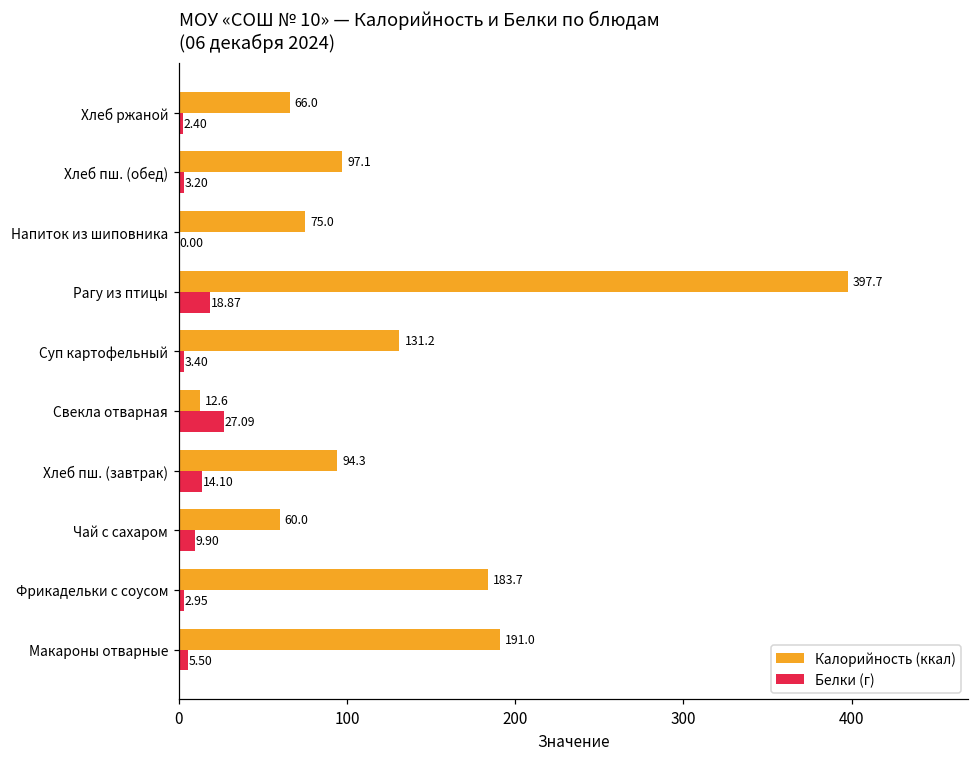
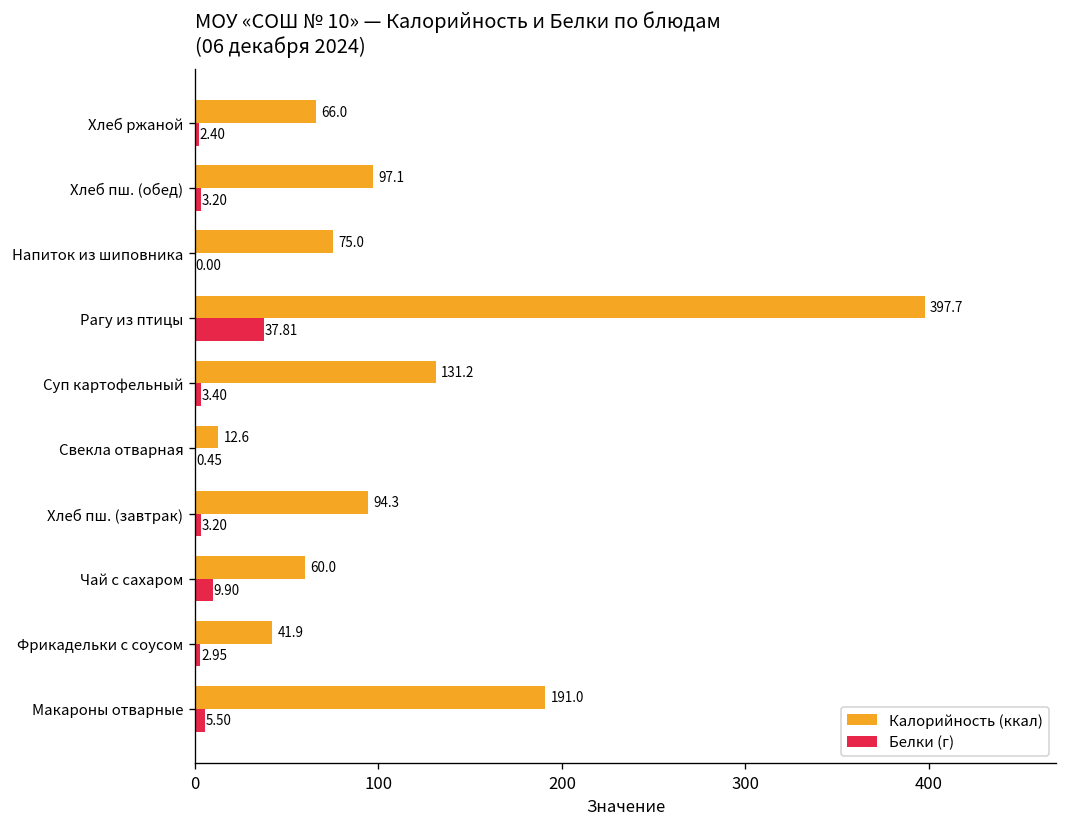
Белки (г), Рагу из птицы: 18.87 -> 37.81
Белки (г), Свекла отварная: 27.09 -> 0.45
Белки (г), Хлеб пш. (завтрак): 14.10 -> 3.20
Калорийность (ккал), Фрикадельки с соусом: 183.7 -> 41.9
